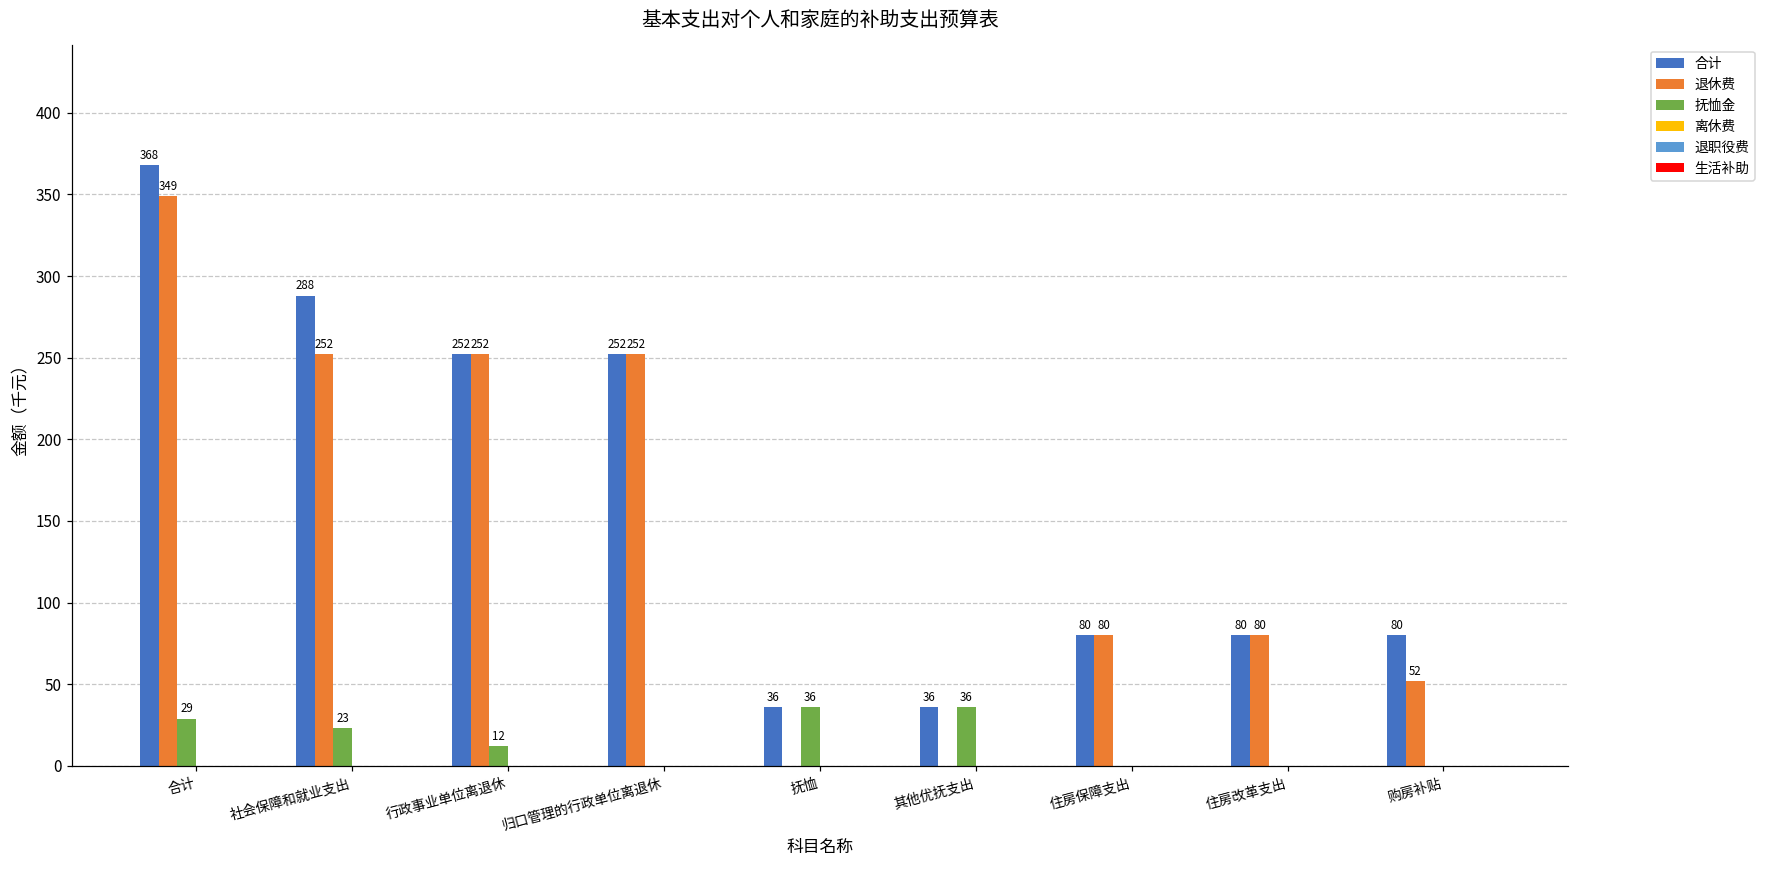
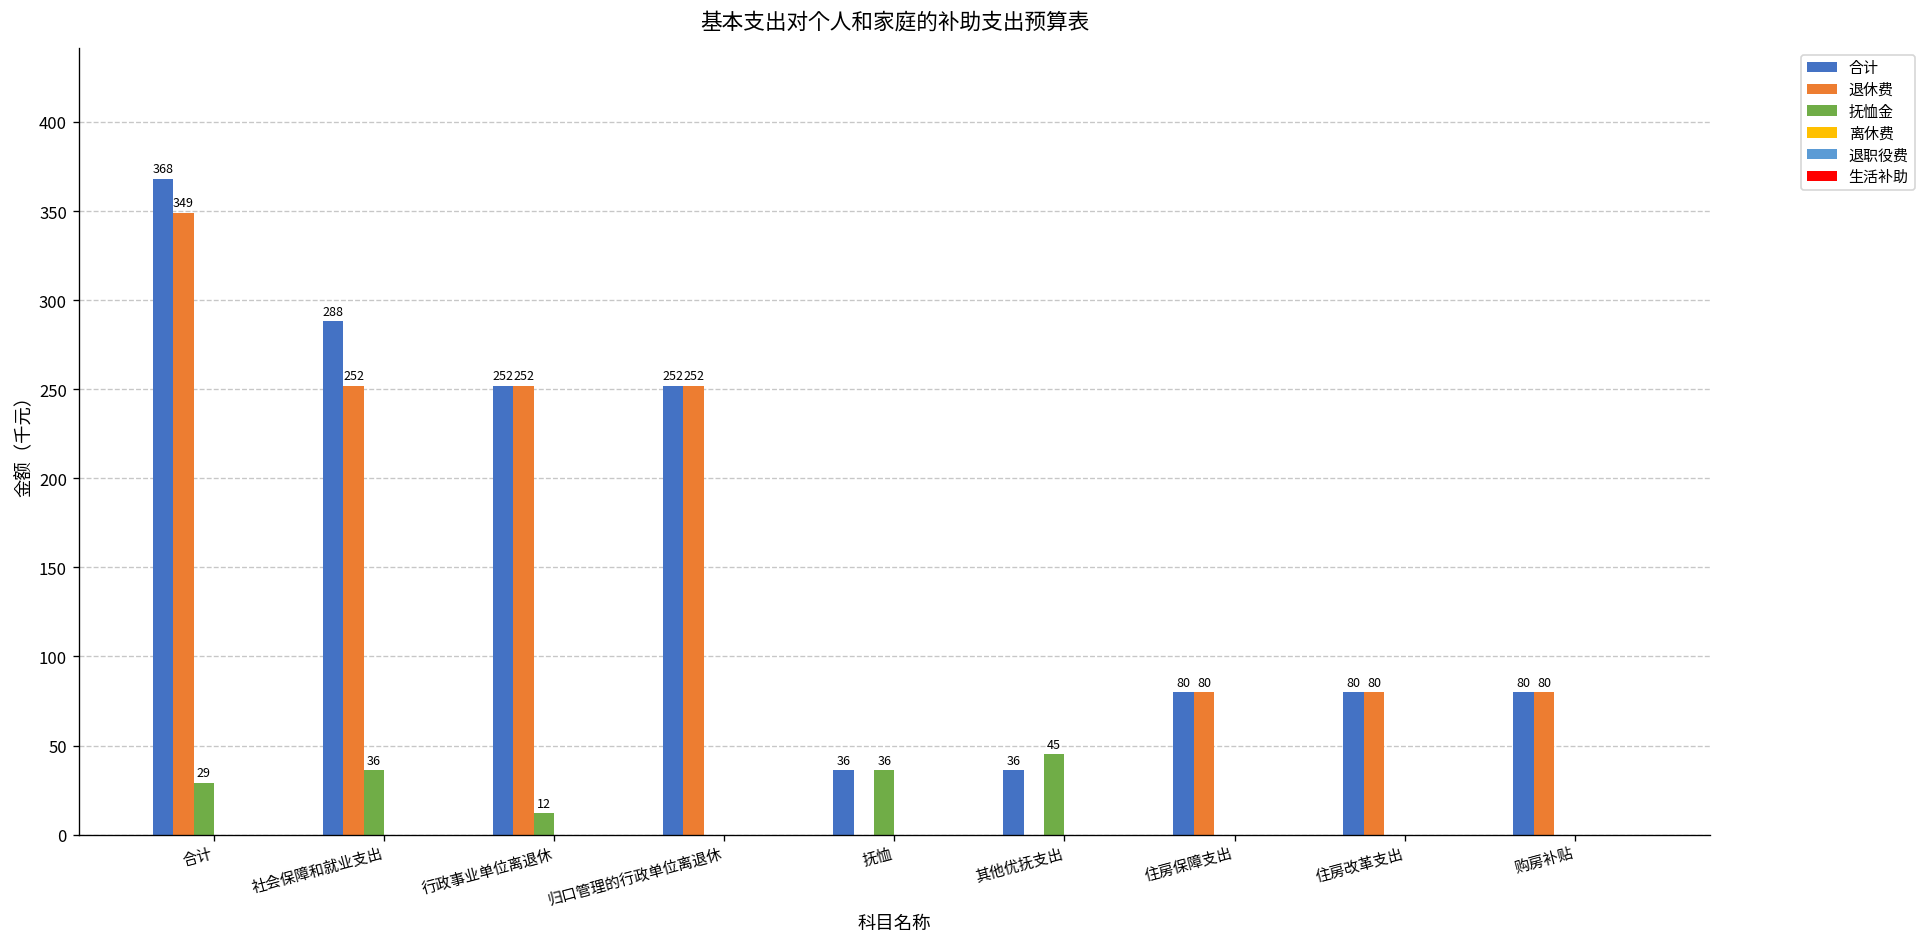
抚恤金, 社会保障和就业支出: 23 -> 36
抚恤金, 其他优抚支出: 36 -> 45
退休费, 购房补贴: 52 -> 80
